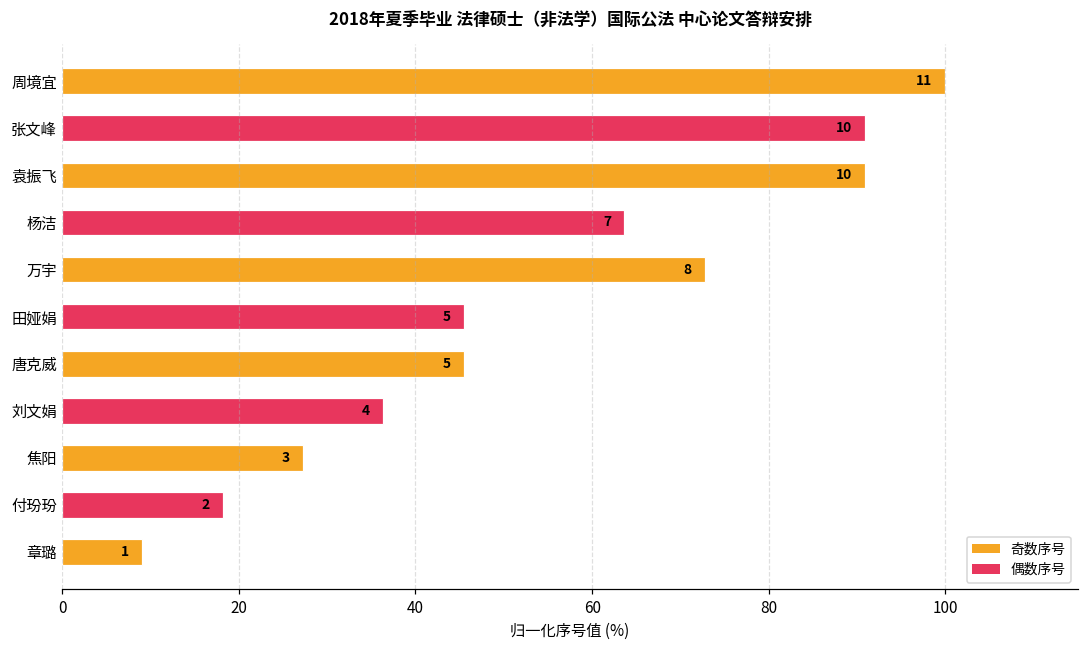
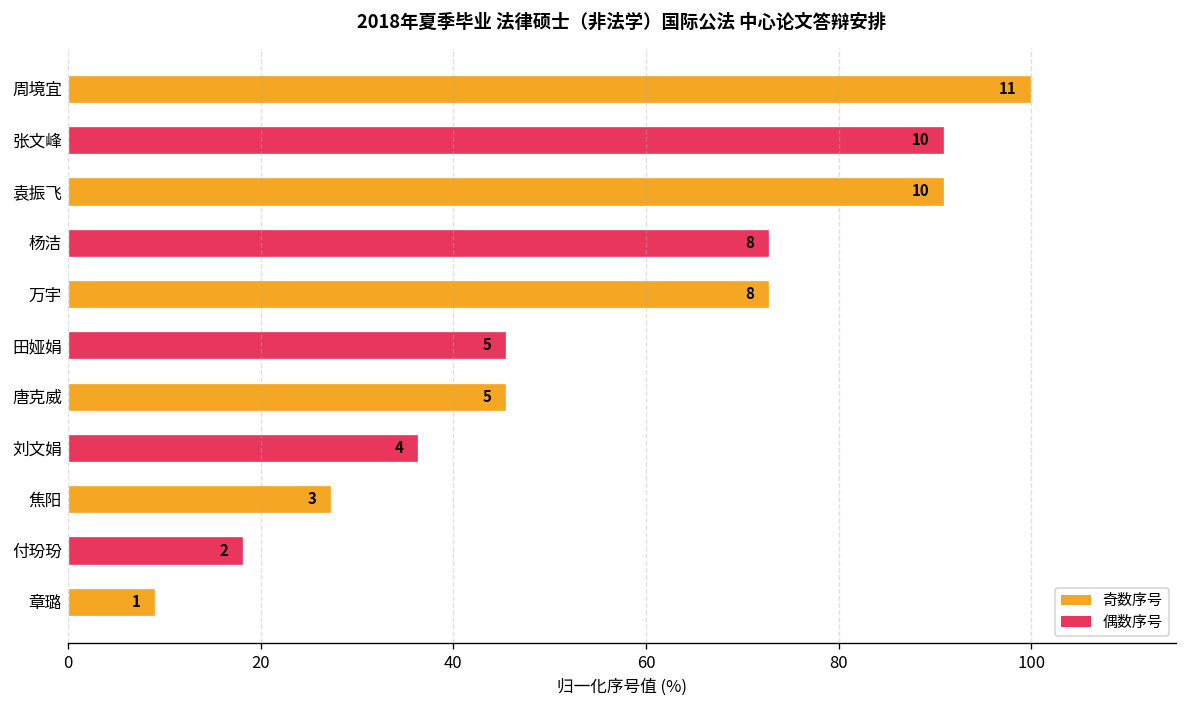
杨洁: 7 -> 8
